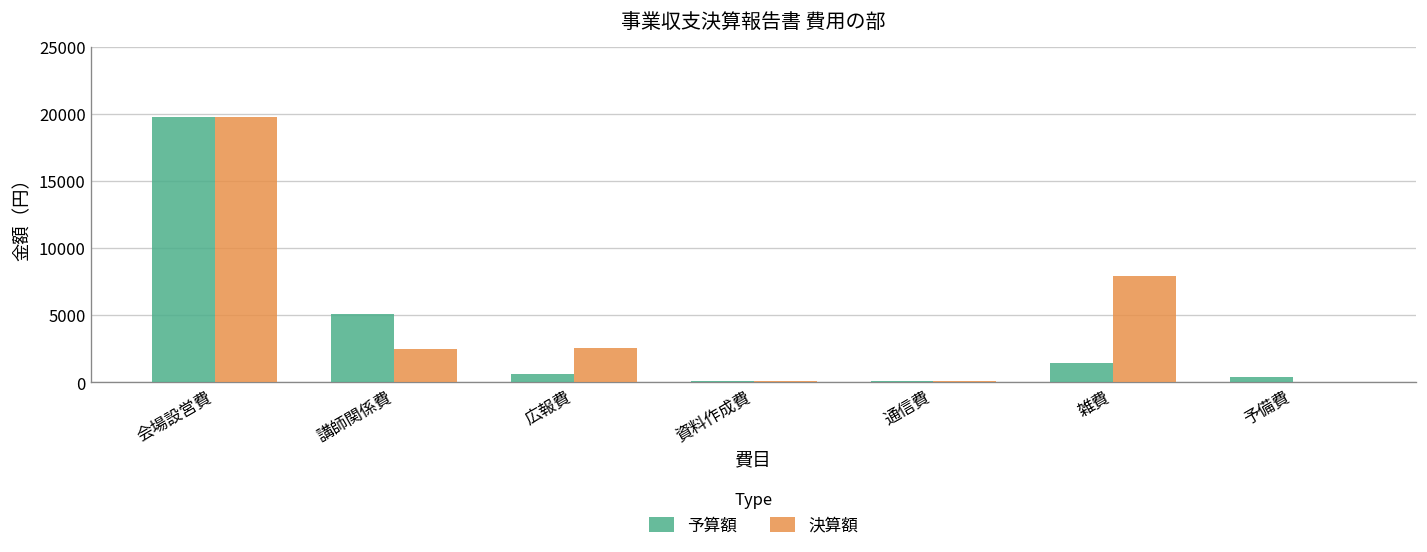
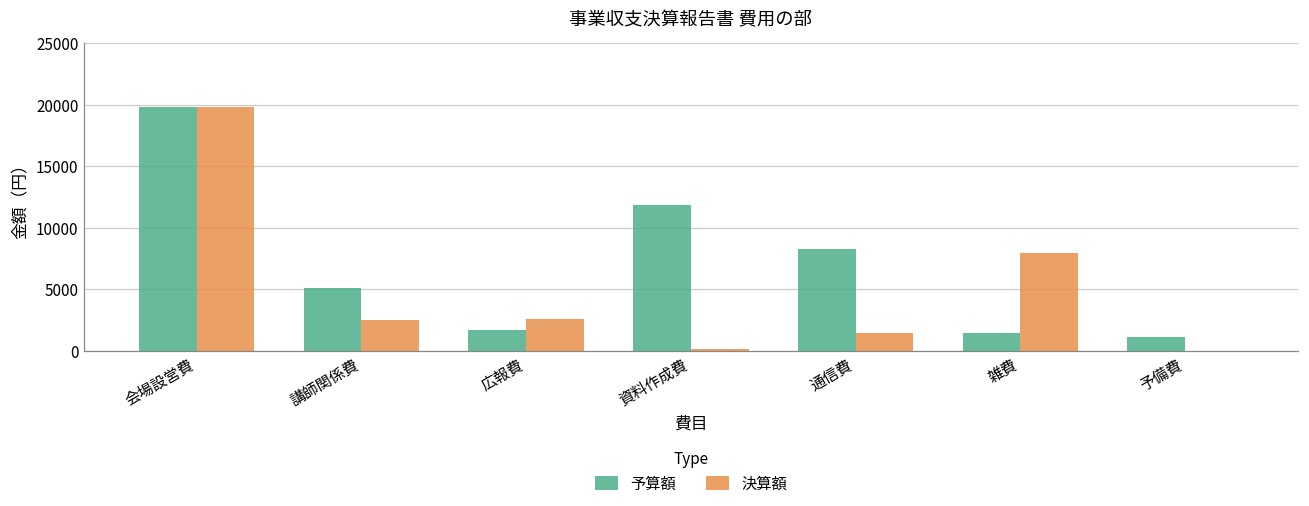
予算額, 広報費: 700 -> 1700
予算額, 資料作成費: 100 -> 11800
予算額, 通信費: 100 -> 8300
決算額, 通信費: 100 -> 1400
予算額, 予備費: 400 -> 1100
